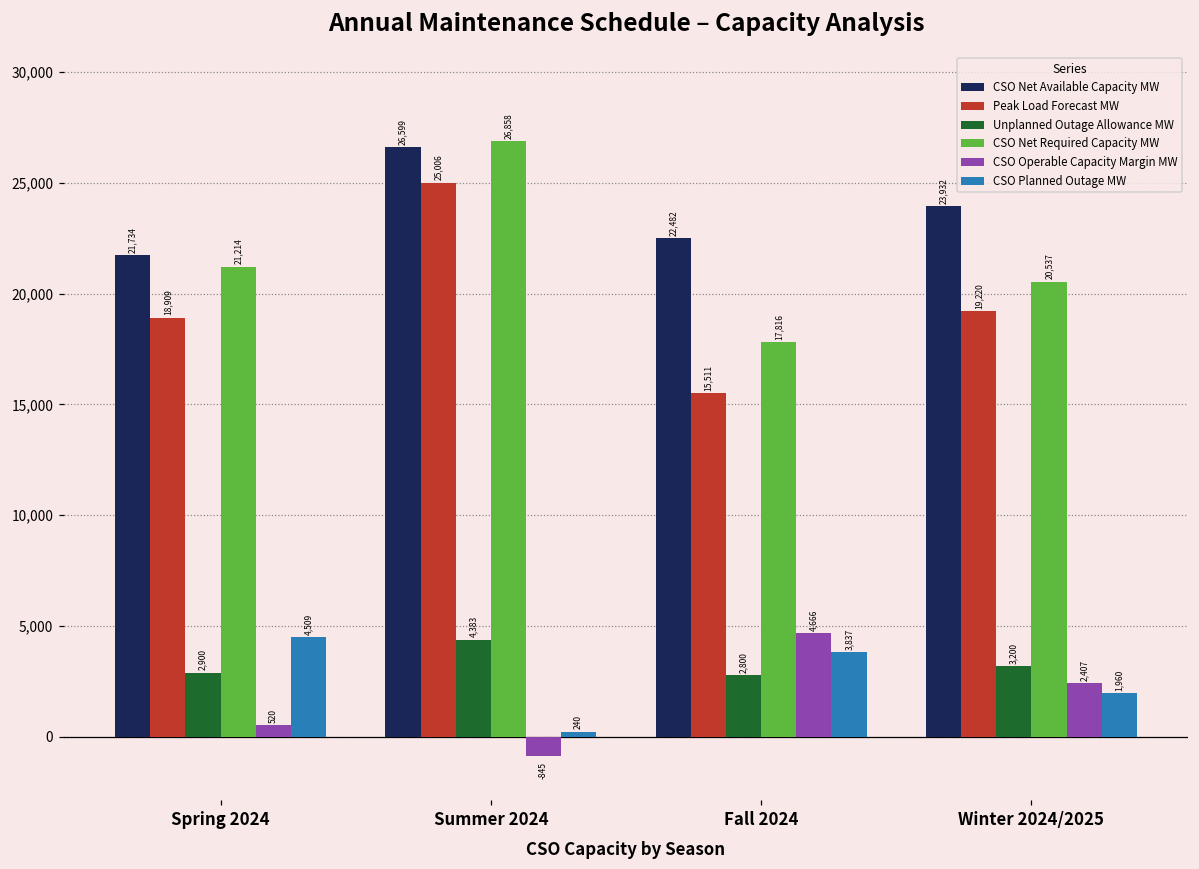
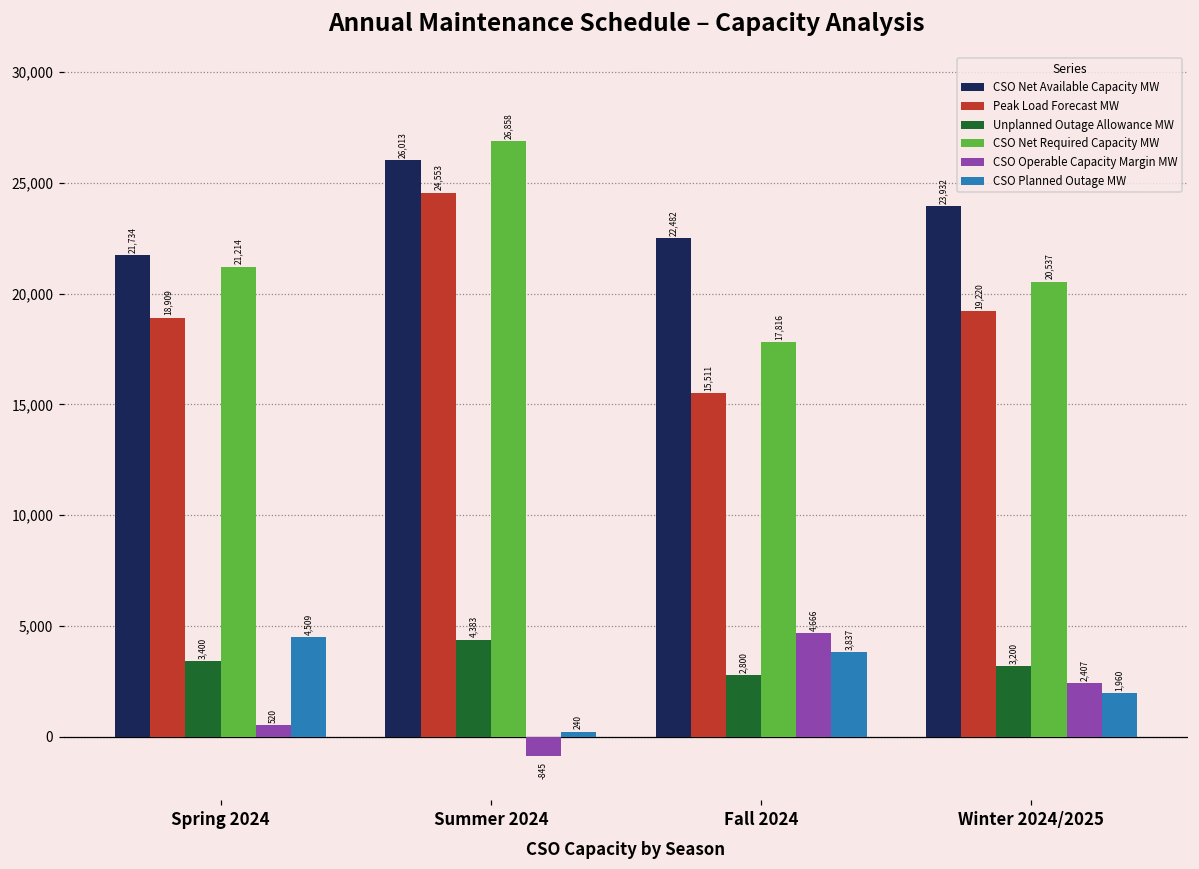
Unplanned Outage Allowance MW, Spring 2024: 2,900 -> 3,400
CSO Net Available Capacity MW, Summer 2024: 26,599 -> 26,013
Peak Load Forecast MW, Summer 2024: 25,006 -> 24,553
